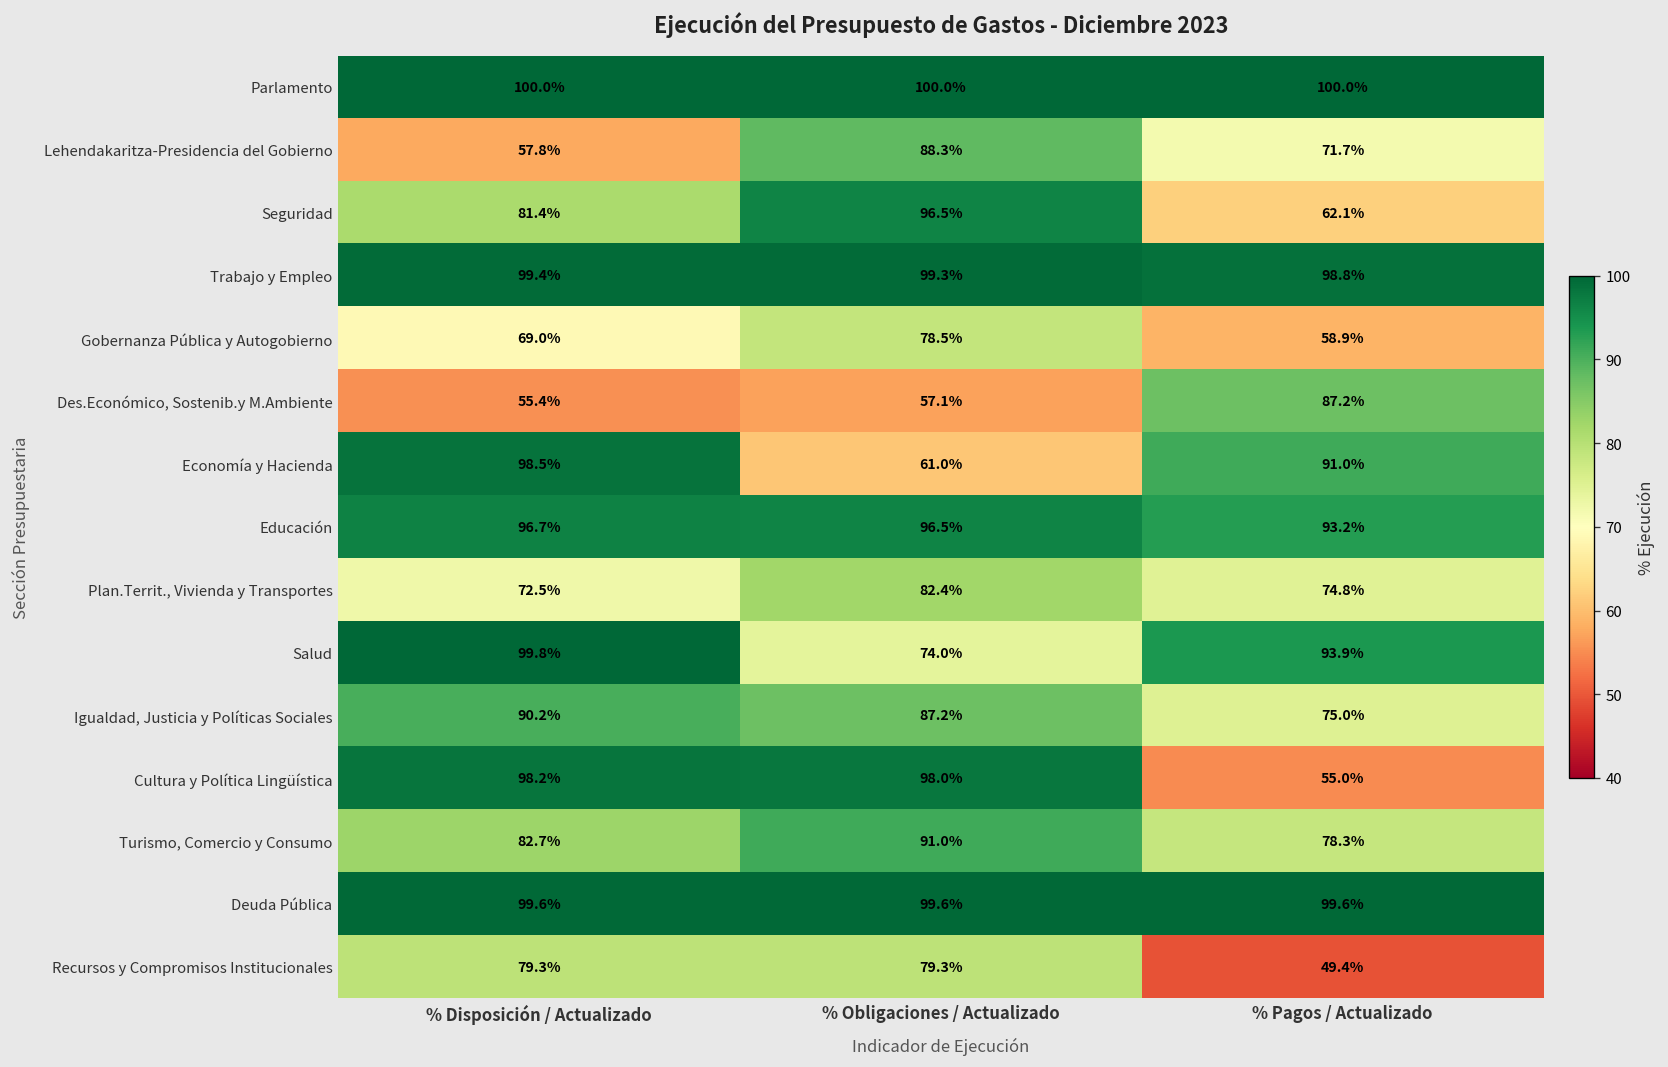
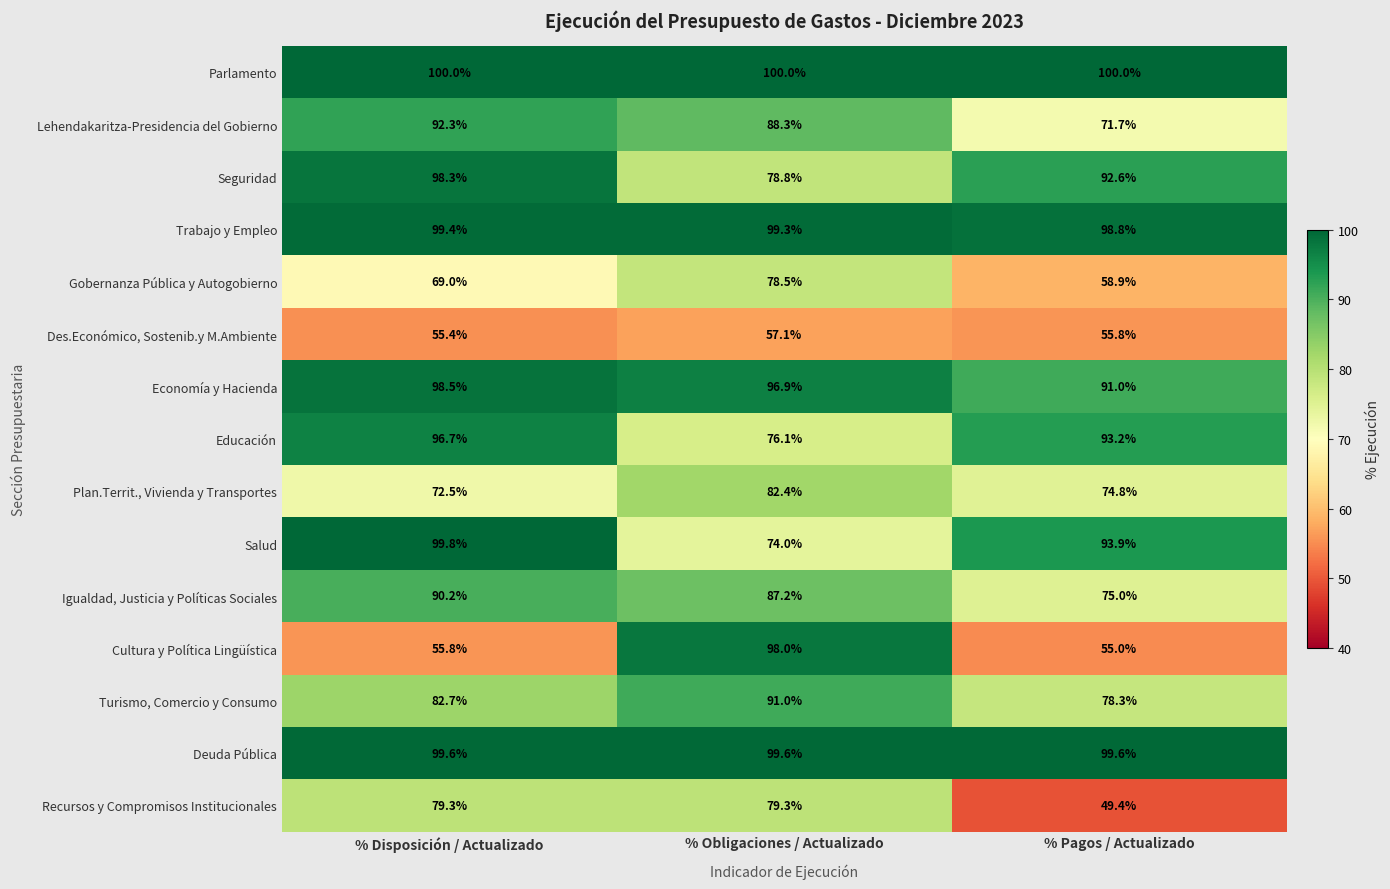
Lehendakaritza-Presidencia del Gobierno, % Disposición / Actualizado: 57.8% -> 92.3%
Seguridad, % Disposición / Actualizado: 81.4% -> 98.3%
Seguridad, % Obligaciones / Actualizado: 96.5% -> 78.8%
Seguridad, % Pagos / Actualizado: 62.1% -> 92.6%
Des.Económico, Sostenib.y M.Ambiente, % Pagos / Actualizado: 87.2% -> 55.8%
Economía y Hacienda, % Obligaciones / Actualizado: 61.0% -> 96.9%
Educación, % Obligaciones / Actualizado: 96.5% -> 76.1%
Cultura y Política Lingüística, % Disposición / Actualizado: 98.2% -> 55.8%
